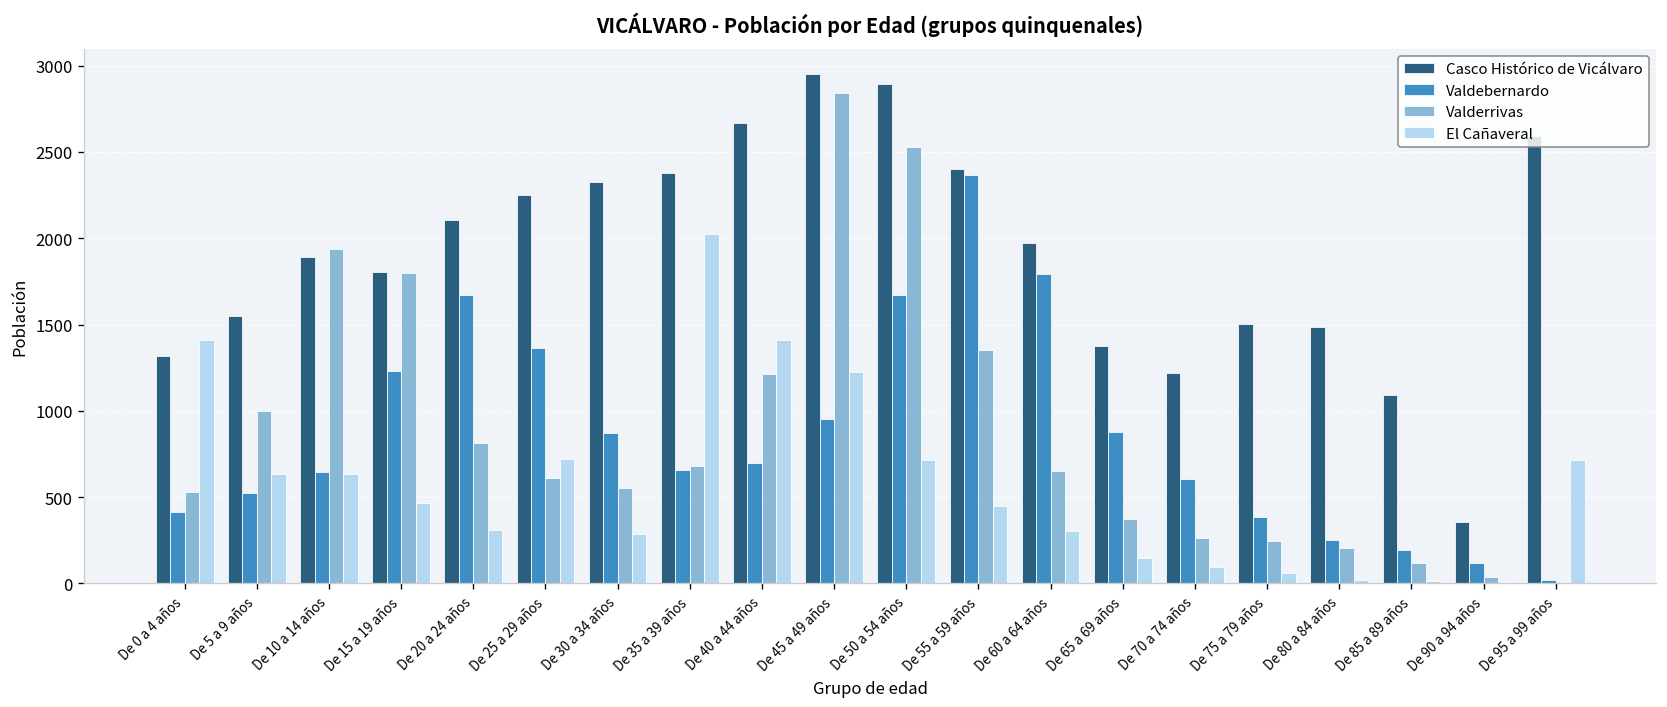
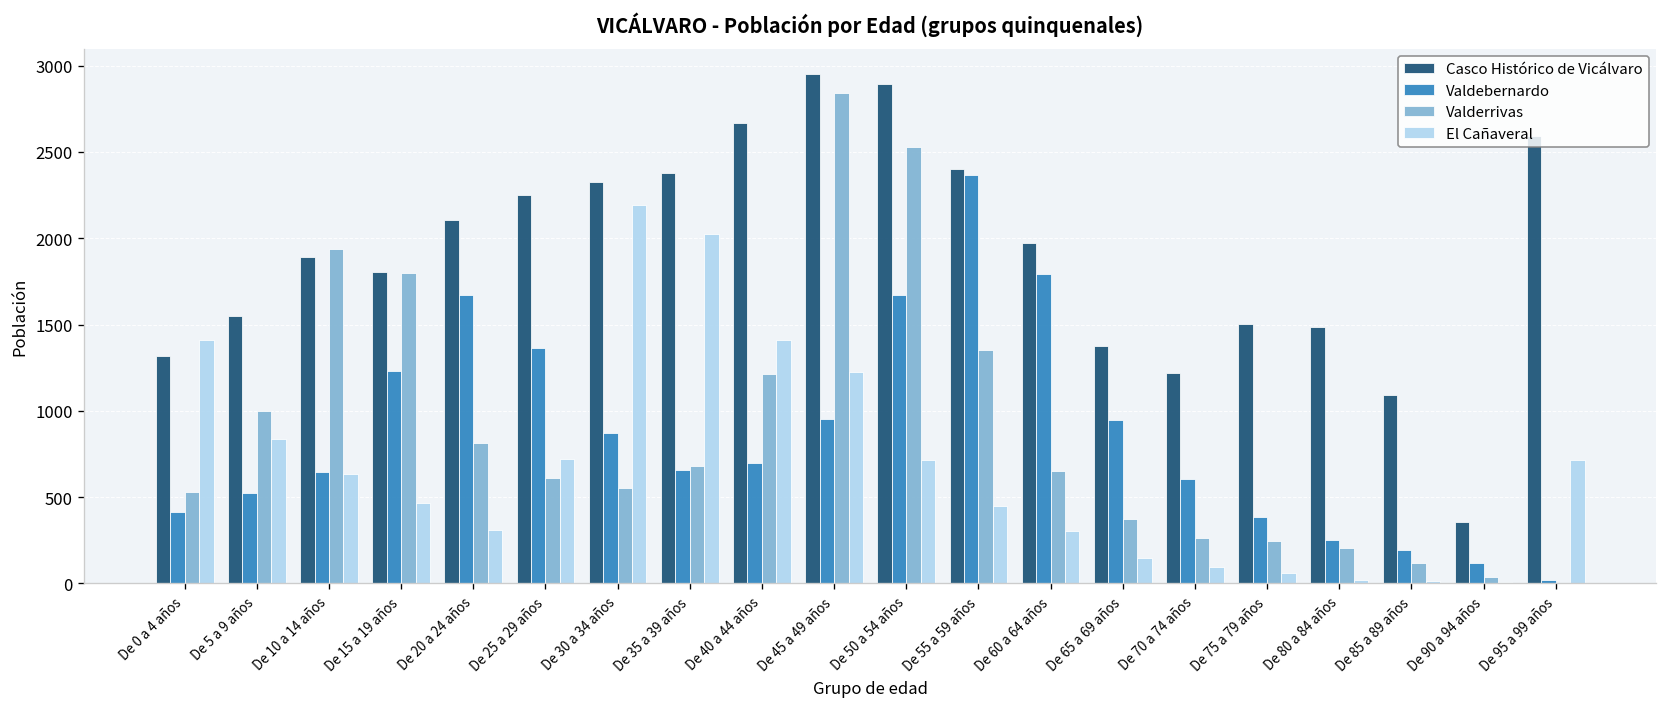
El Cañaveral, De 5 a 9 años: 640 -> 840
El Cañaveral, De 30 a 34 años: 290 -> 2200
Valdebernardo, De 65 a 69 años: 880 -> 950
